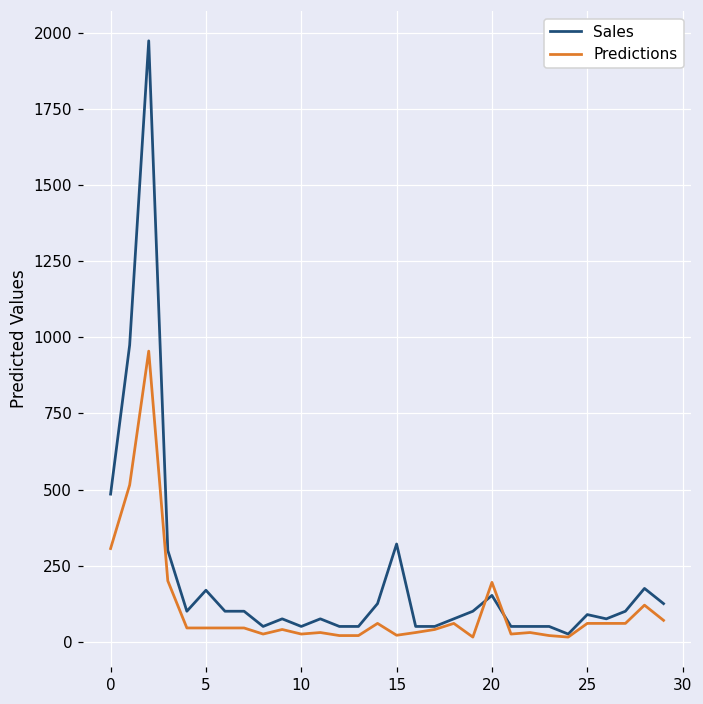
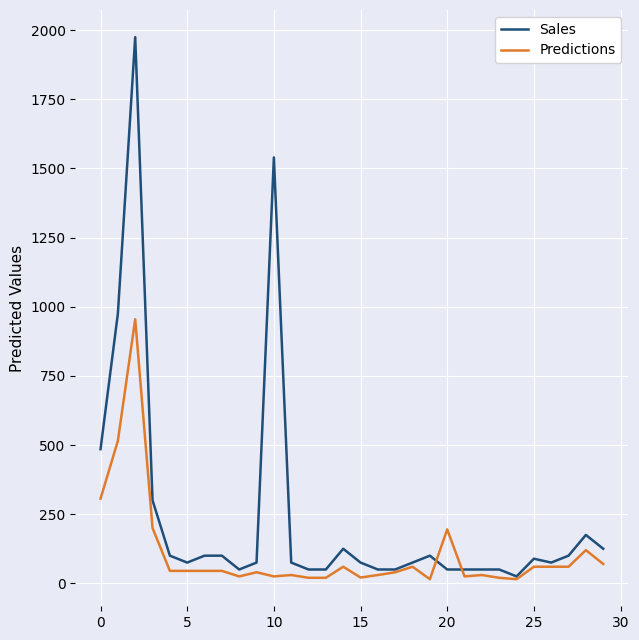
Sales, 5: 170 -> 80
Sales, 10: 50 -> 1540
Sales, 15: 320 -> 80
Sales, 20: 150 -> 50
